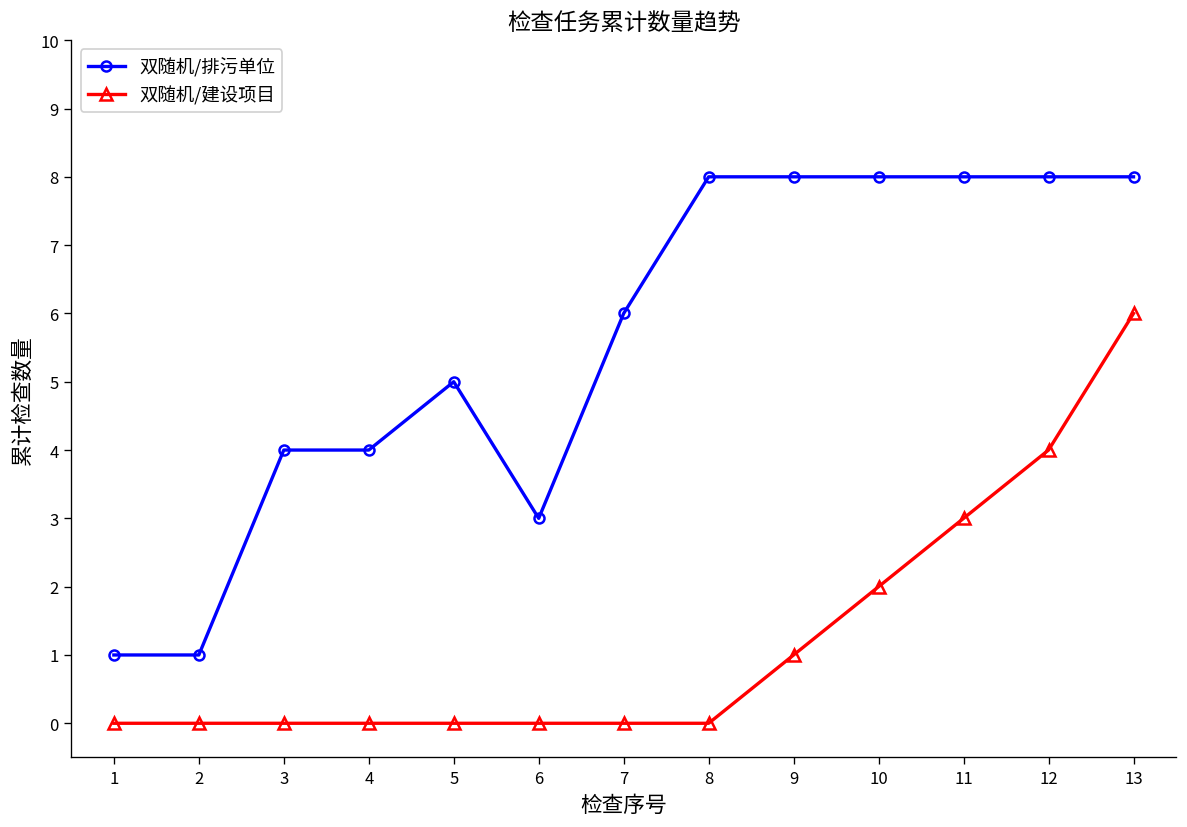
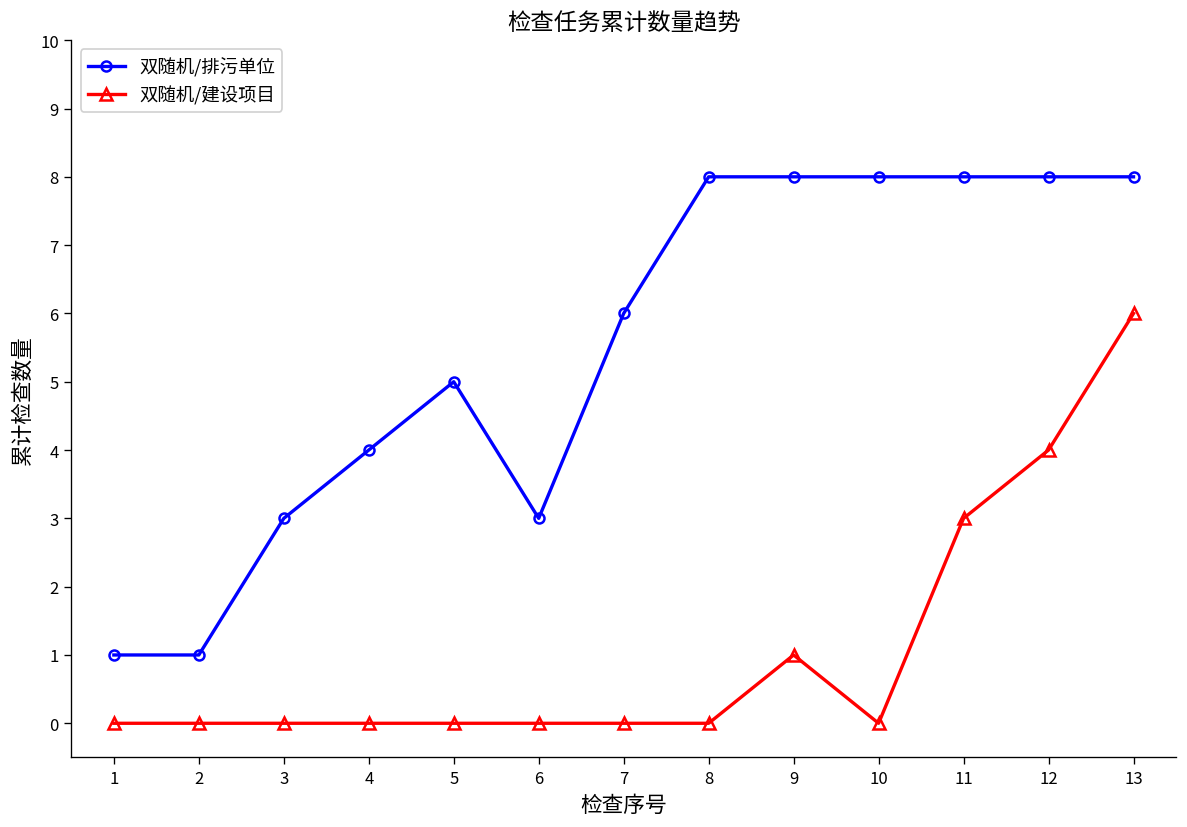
双随机/排污单位, 3: 4 -> 3
双随机/建设项目, 10: 2 -> 0
